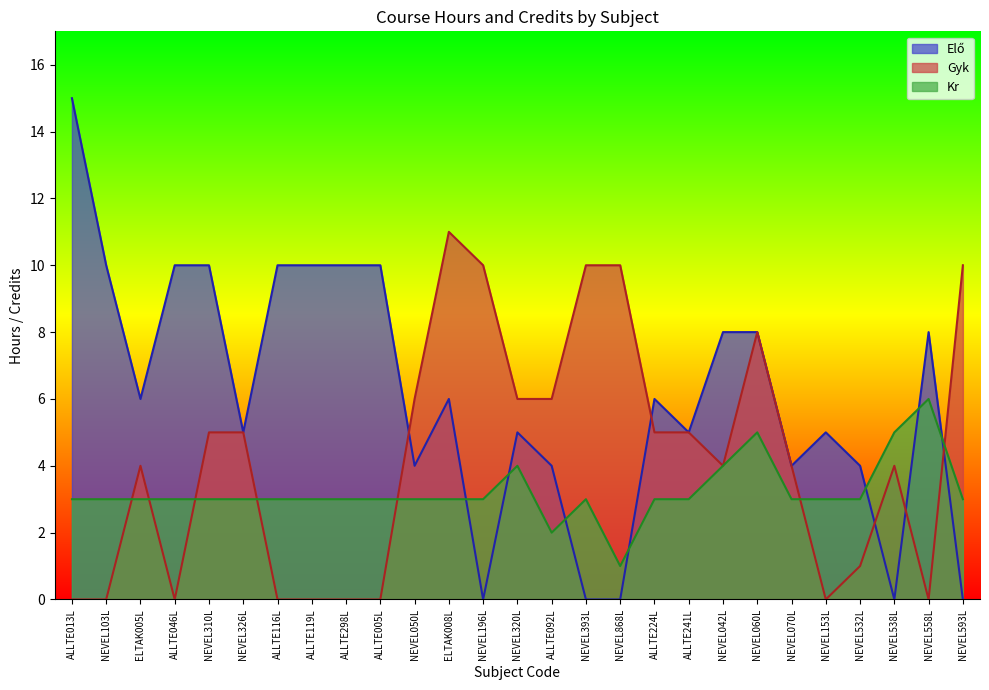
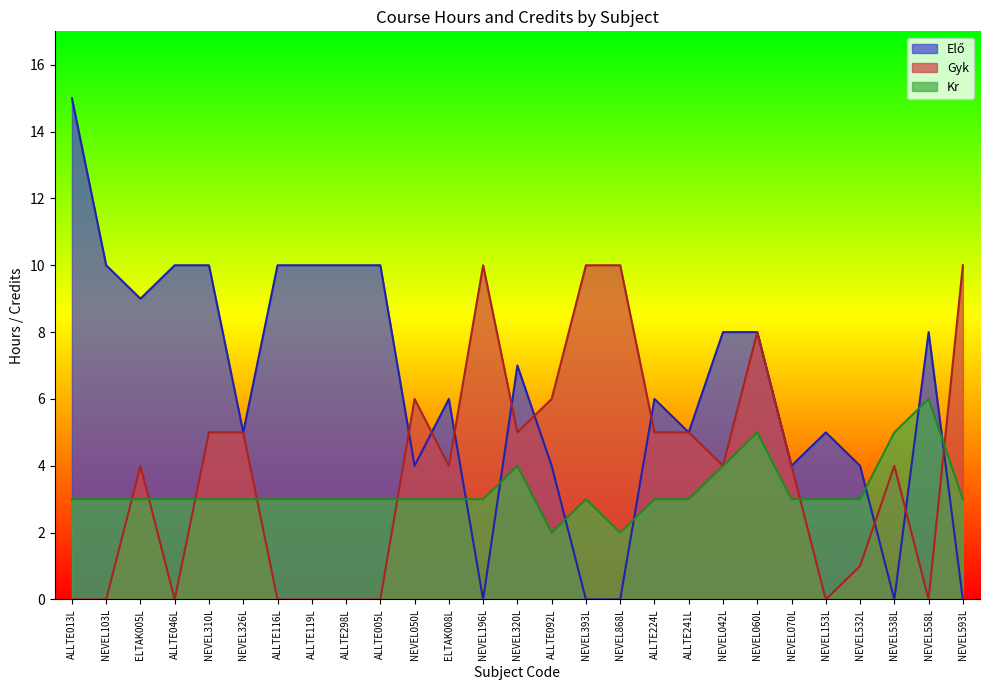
Elő, ELTAK005L: 6 -> 9
Gyk, ELTAK008L: 11 -> 4
Elő, NEVEL320L: 5 -> 7
Gyk, NEVEL320L: 6 -> 5
Kr, NEVEL868L: 1 -> 2
